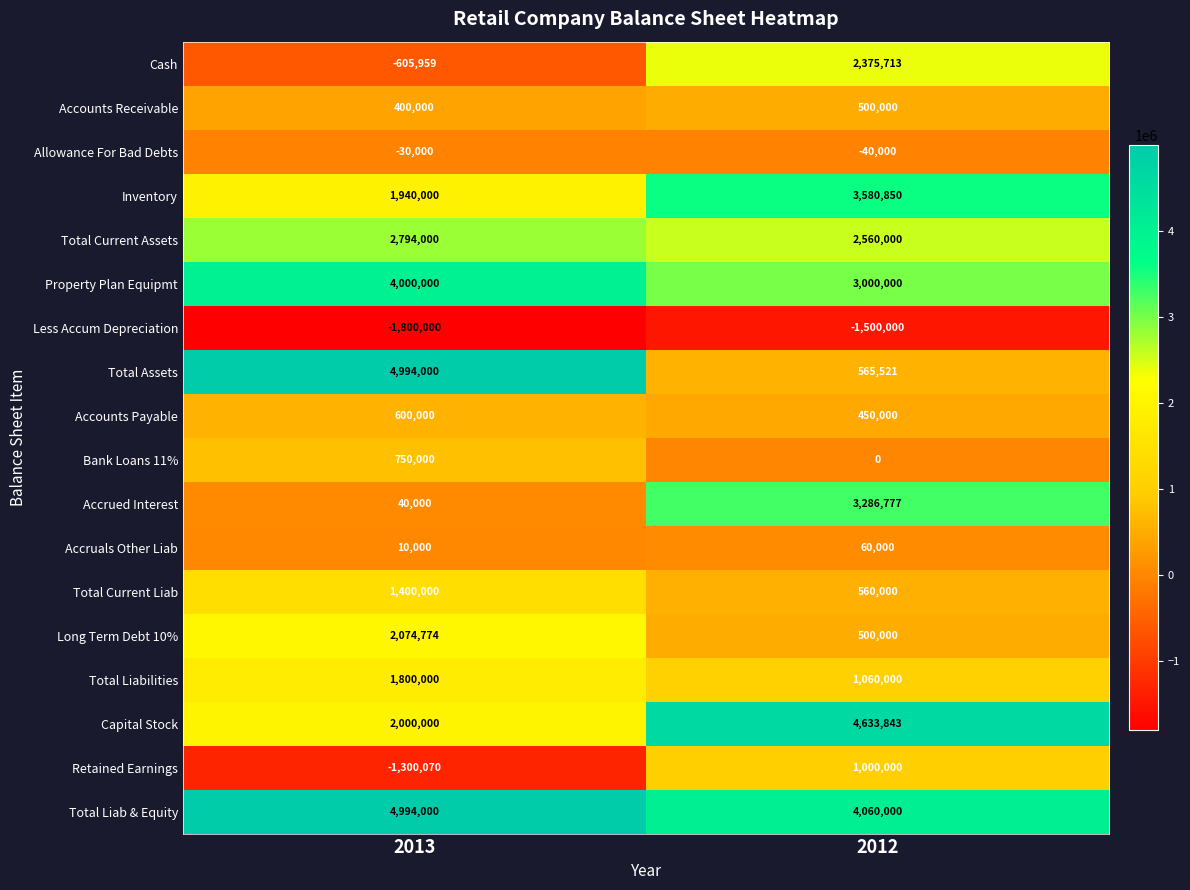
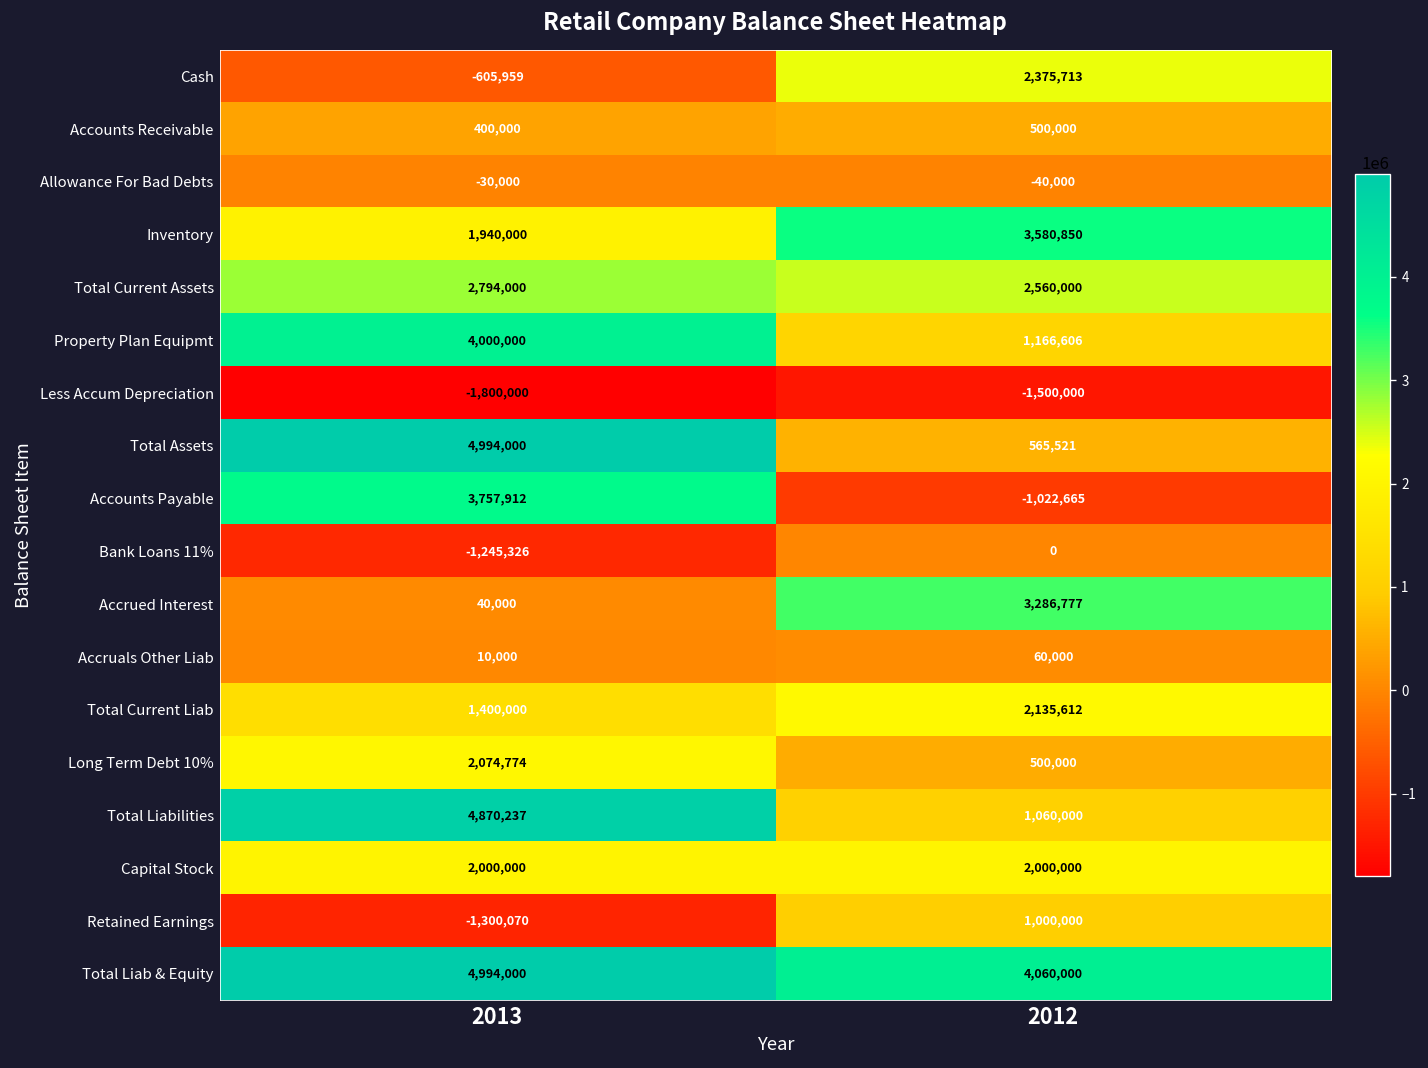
Property Plan Equipmt, 2012: 3,000,000 -> 1,166,606
Accounts Payable, 2013: 600,000 -> 3,757,912
Accounts Payable, 2012: 450,000 -> -1,022,665
Bank Loans 11%, 2013: 750,000 -> -1,245,326
Total Current Liab, 2012: 560,000 -> 2,135,612
Total Liabilities, 2013: 1,800,000 -> 4,870,237
Capital Stock, 2012: 4,633,843 -> 2,000,000
